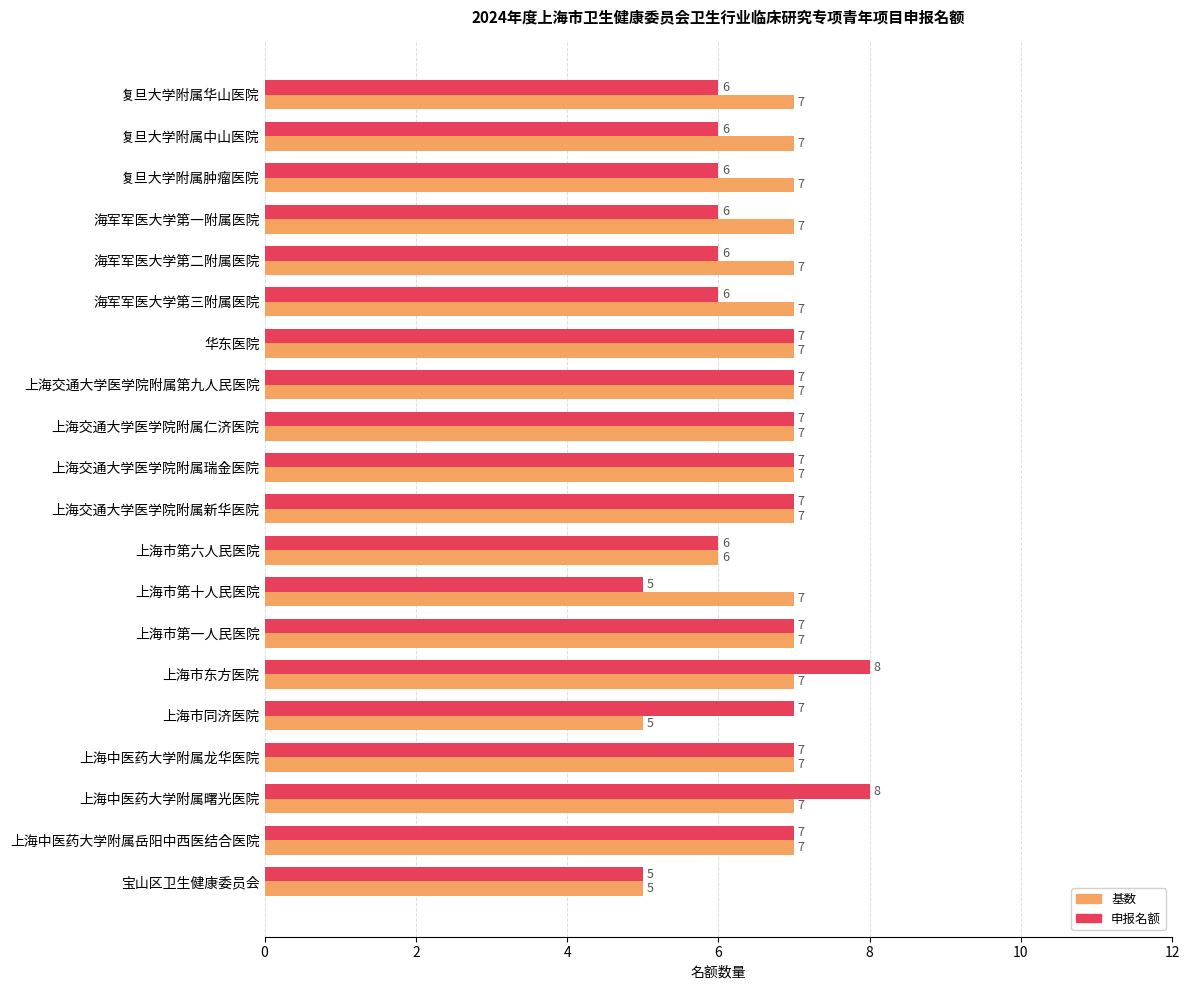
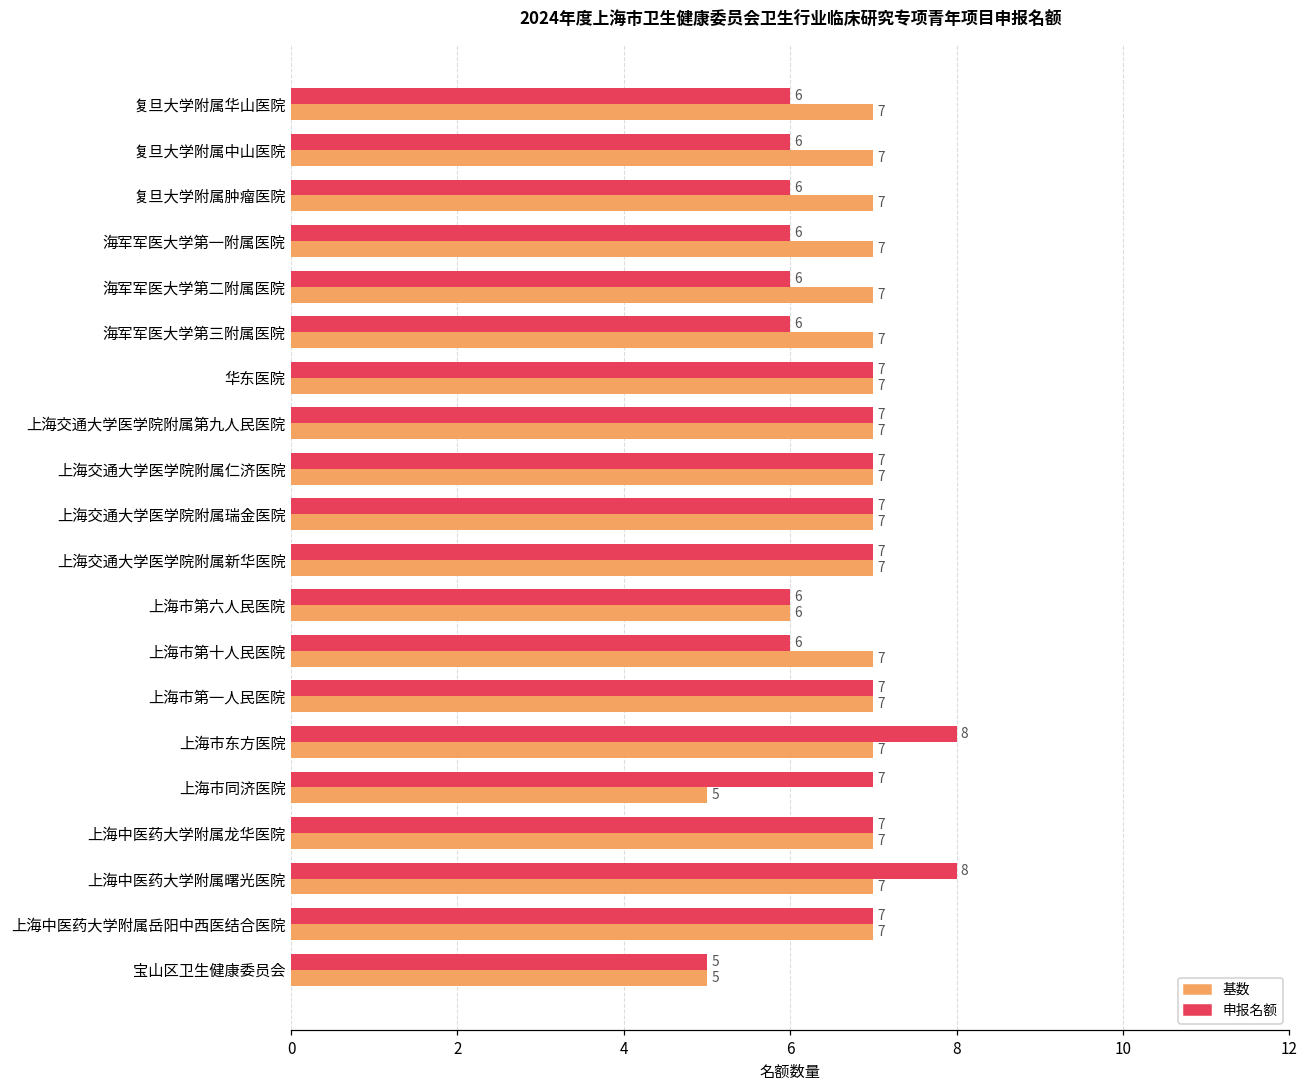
申报名额, 上海市第十人民医院: 5 -> 6
